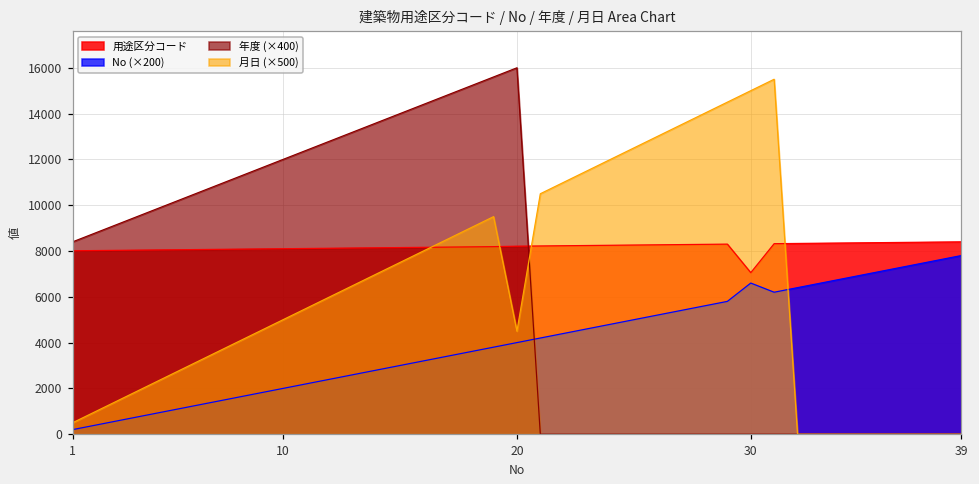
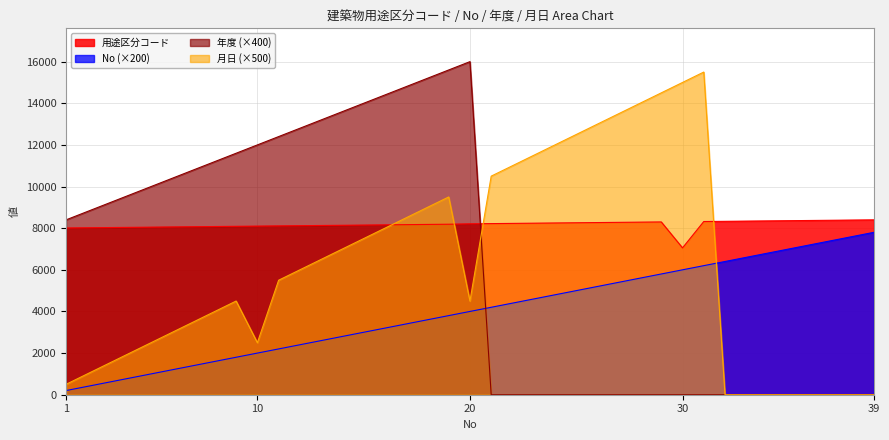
月日 (×500), 10: 5000 -> 2500
No (×200), 30: 6600 -> 6000
